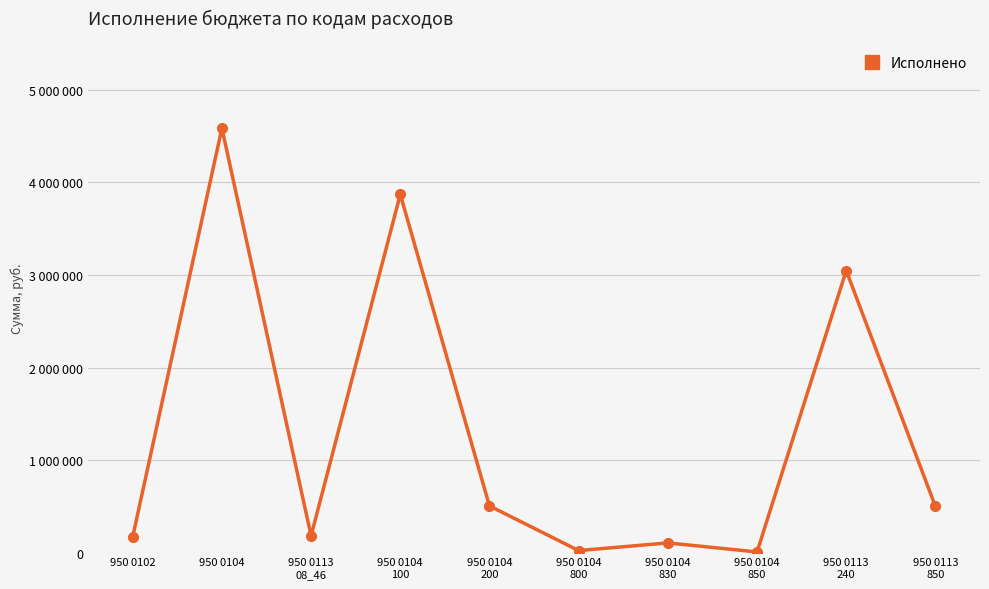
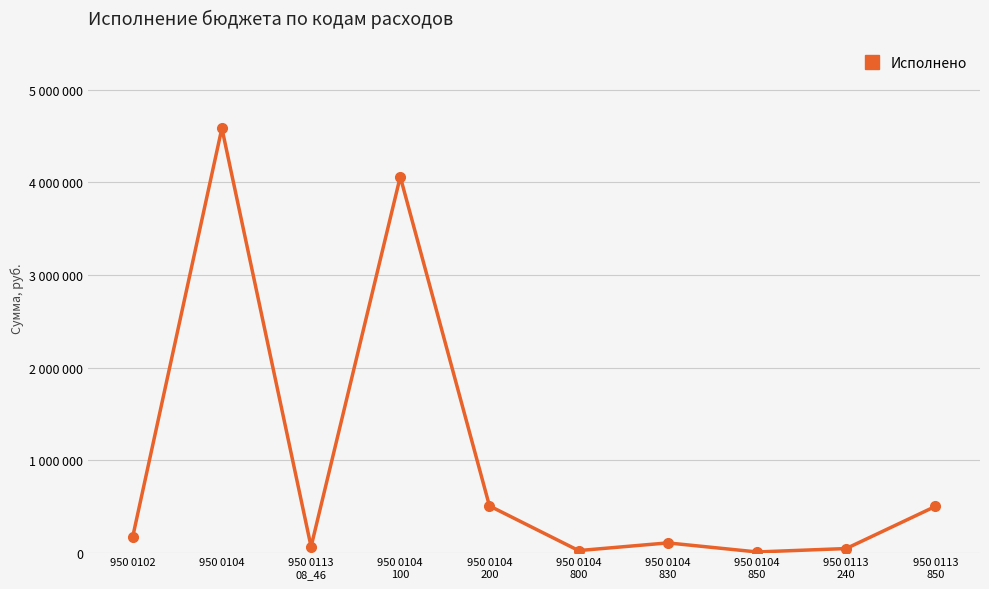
950 0113 08_46: 200000 -> 100000
950 0104 100: 3900000 -> 4100000
950 0113 240: 3000000 -> 0
